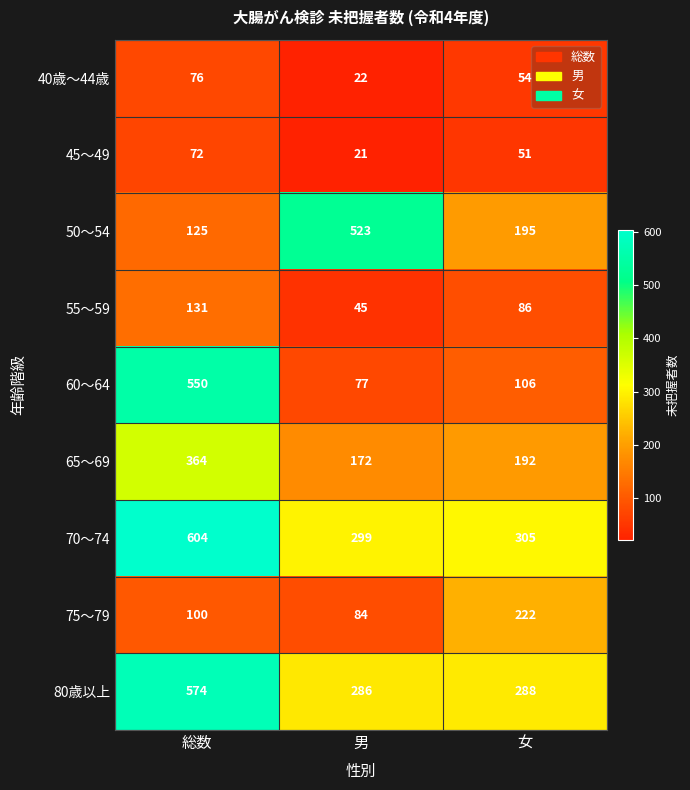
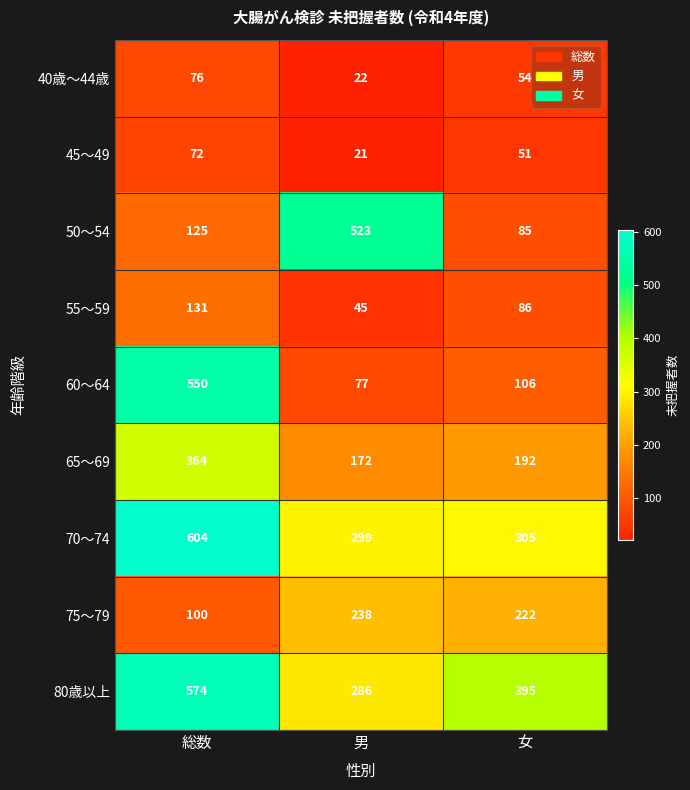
50～54, 女: 195 -> 85
75～79, 男: 84 -> 238
80歳以上, 女: 288 -> 395
